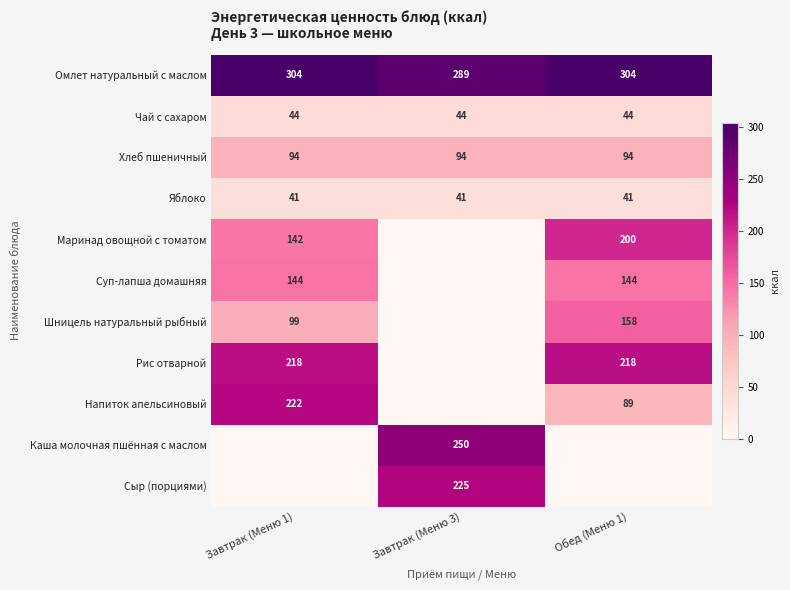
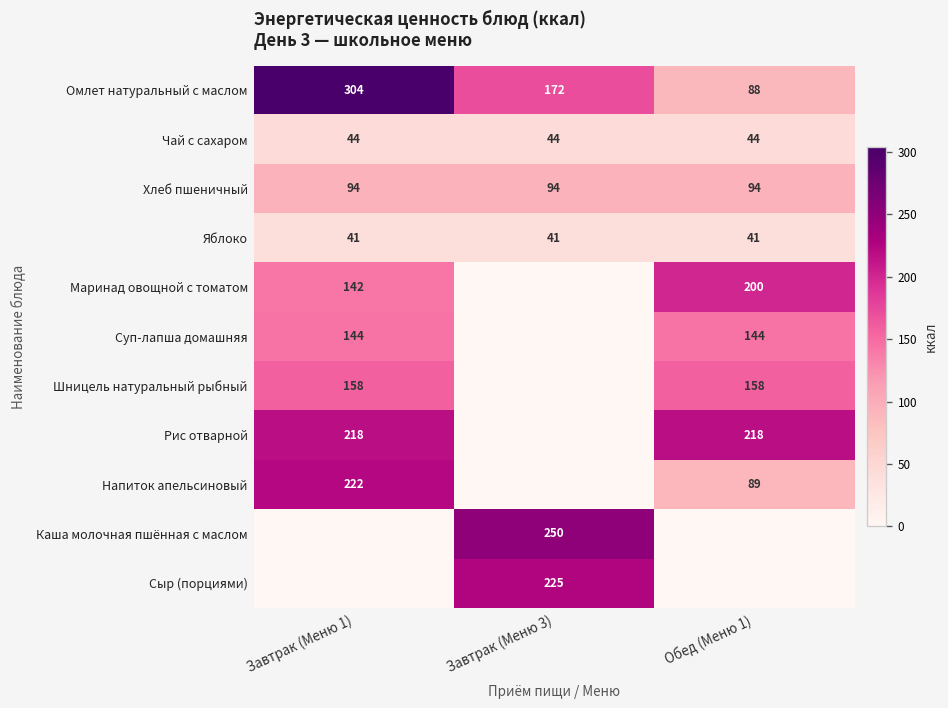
Омлет натуральный с маслом, Завтрак (Меню 3): 289 -> 172
Омлет натуральный с маслом, Обед (Меню 1): 304 -> 88
Шницель натуральный рыбный, Завтрак (Меню 1): 99 -> 158
